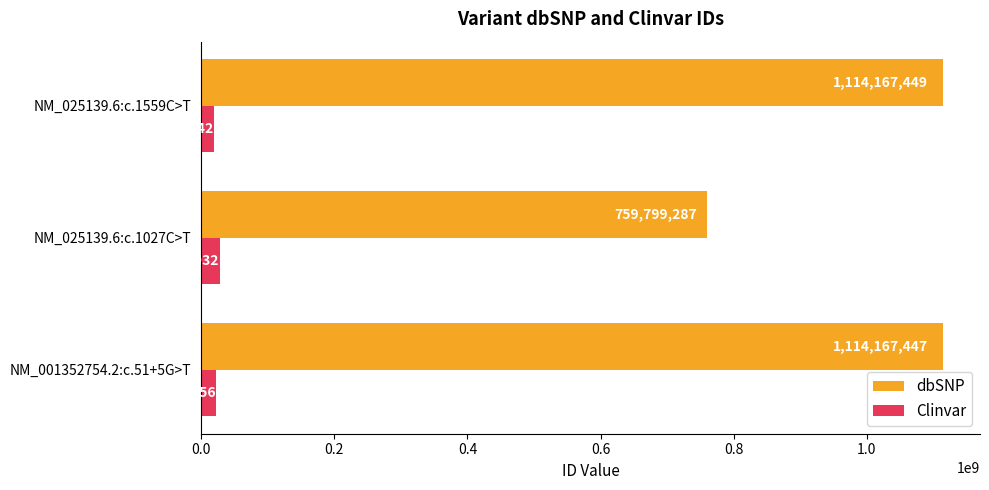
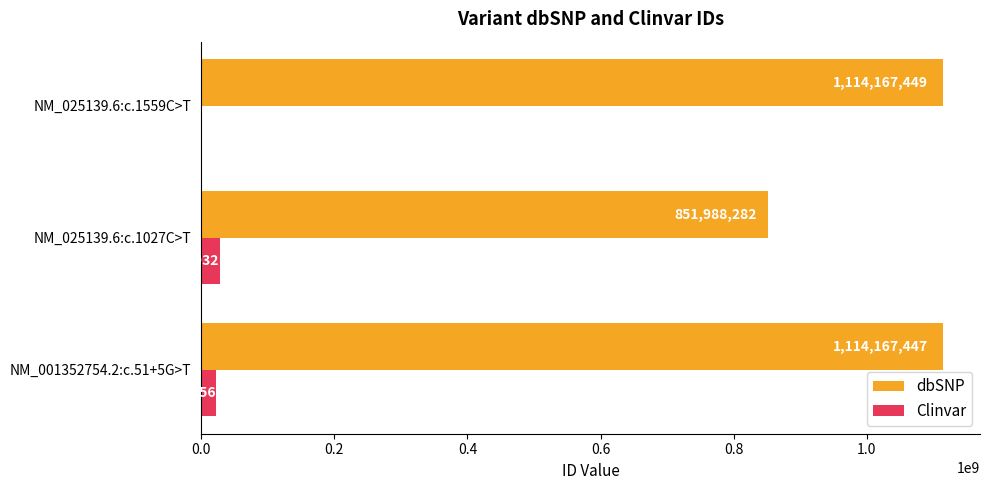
Clinvar, NM_025139.6:c.1559C>T: 20000000 -> 0
dbSNP, NM_025139.6:c.1027C>T: 759,799,287 -> 851,988,282
